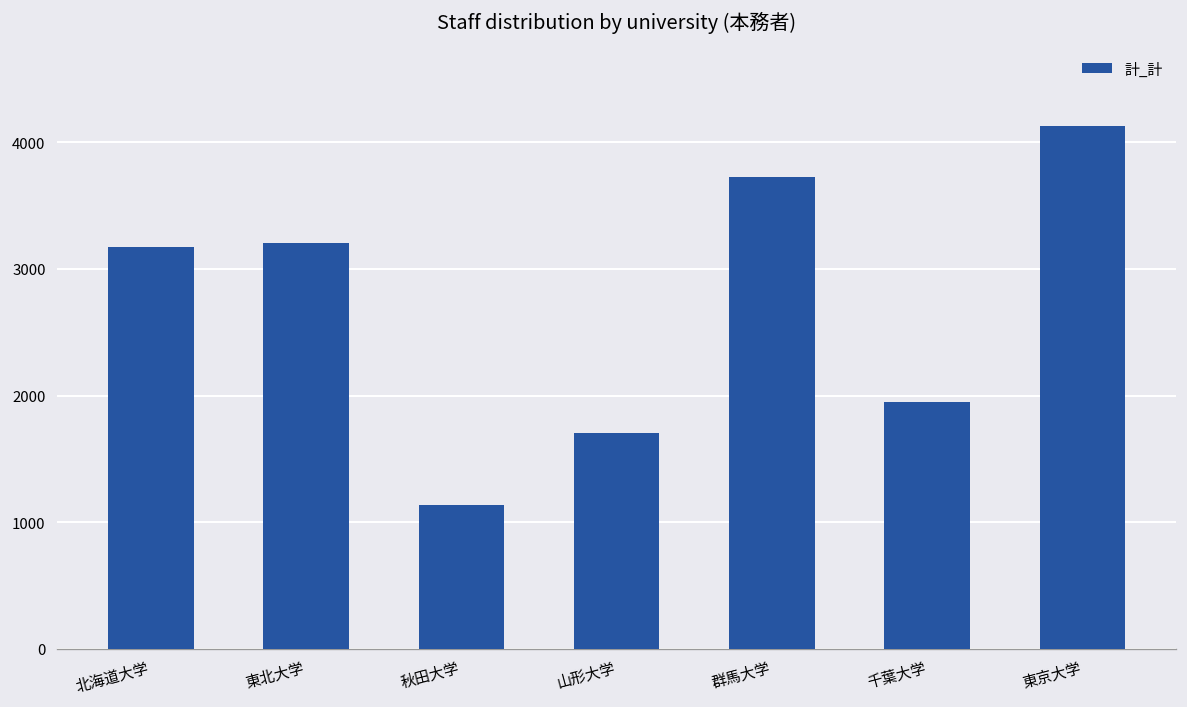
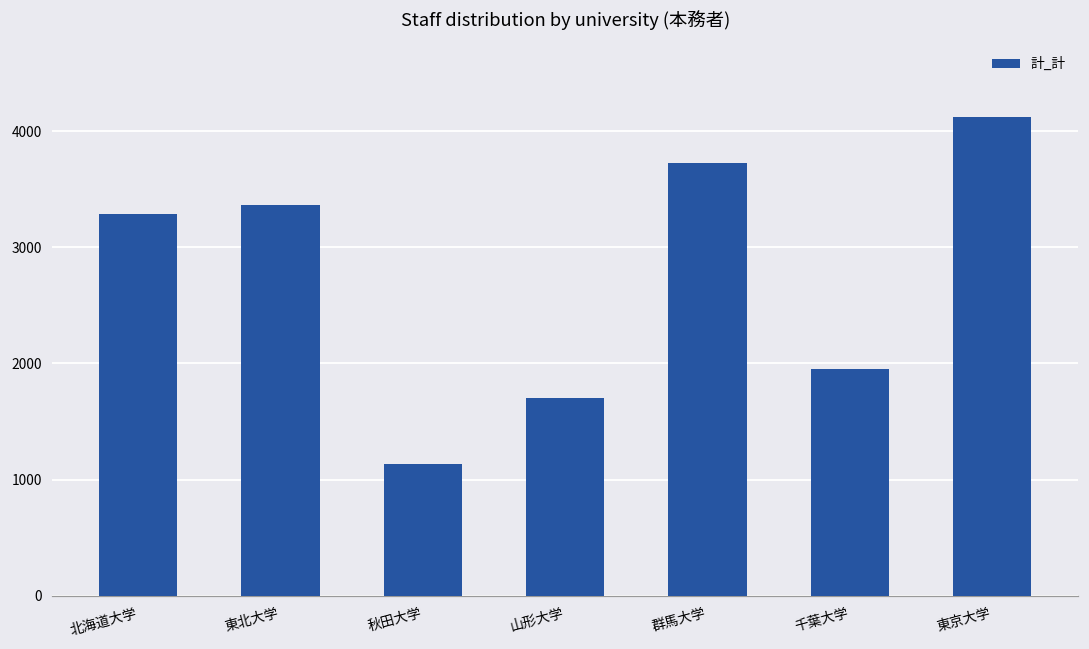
北海道大学: 3170 -> 3290
東北大学: 3210 -> 3370
